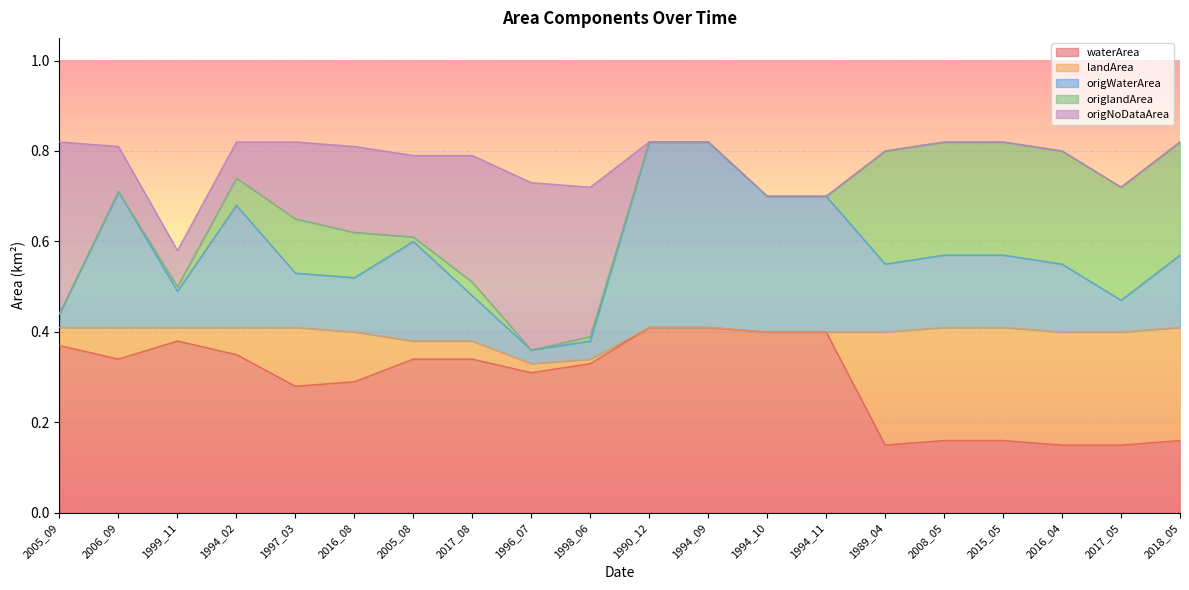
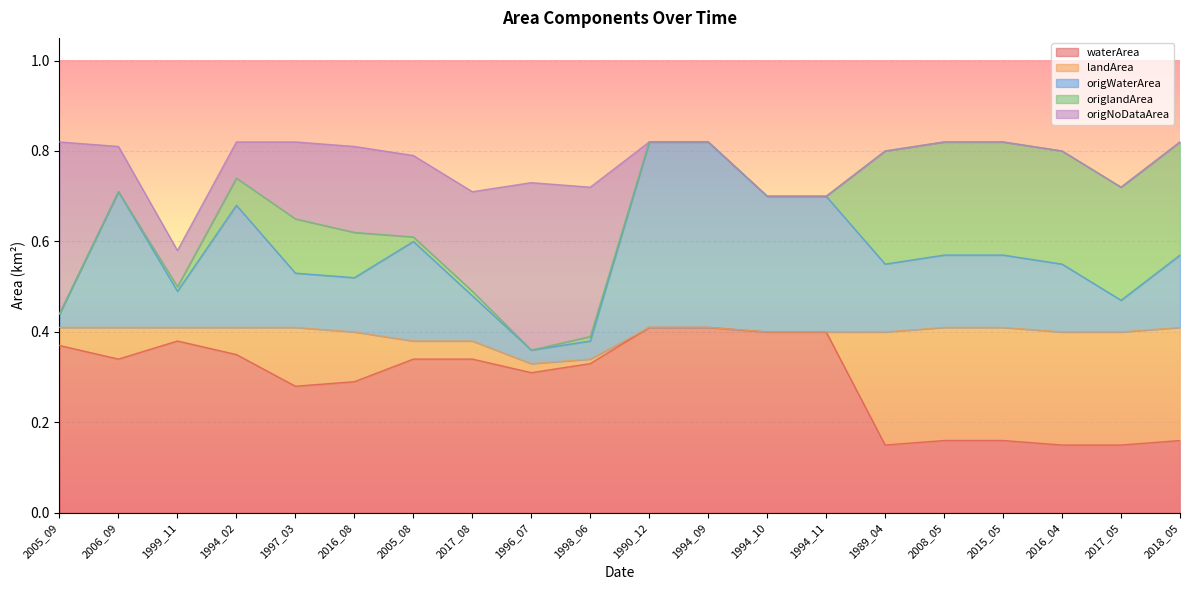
origlandArea, 2017_08: 0.03 -> 0.01
origNoDataArea, 2017_08: 0.28 -> 0.22
